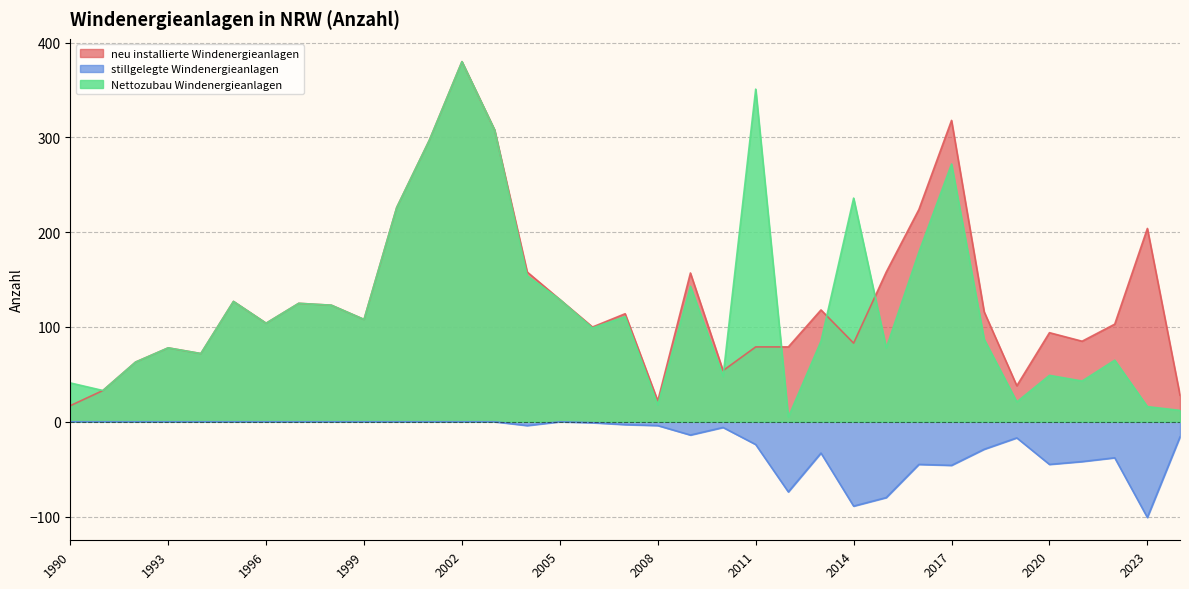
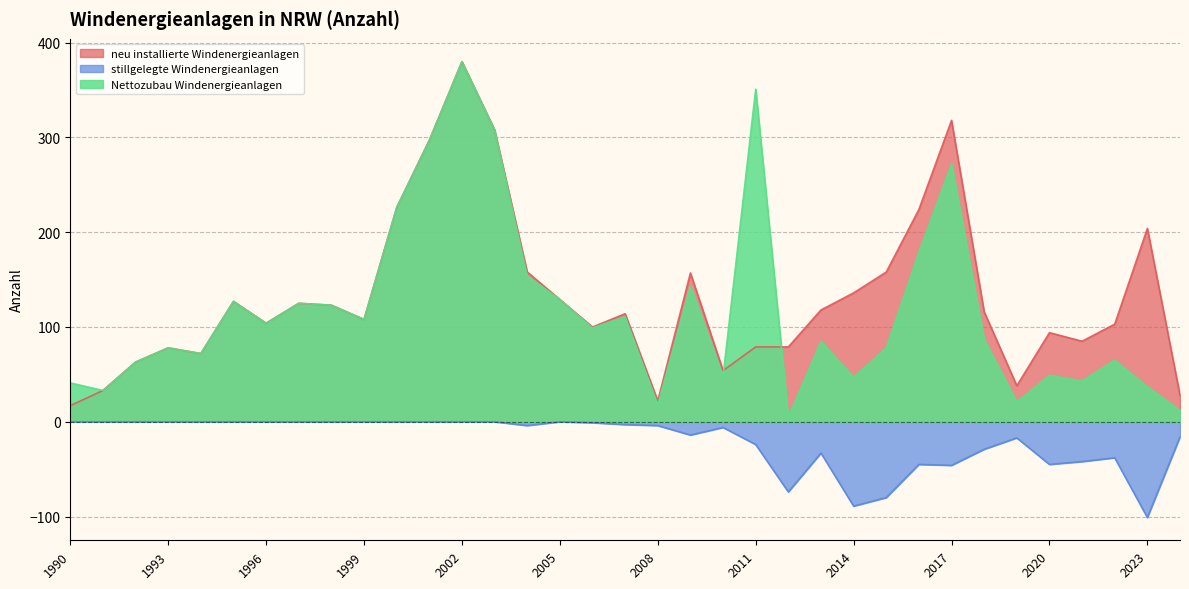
neu installierte Windenergieanlagen, 2014: 80 -> 140
Nettozubau Windenergieanlagen, 2014: 240 -> 50
Nettozubau Windenergieanlagen, 2023: 20 -> 40
